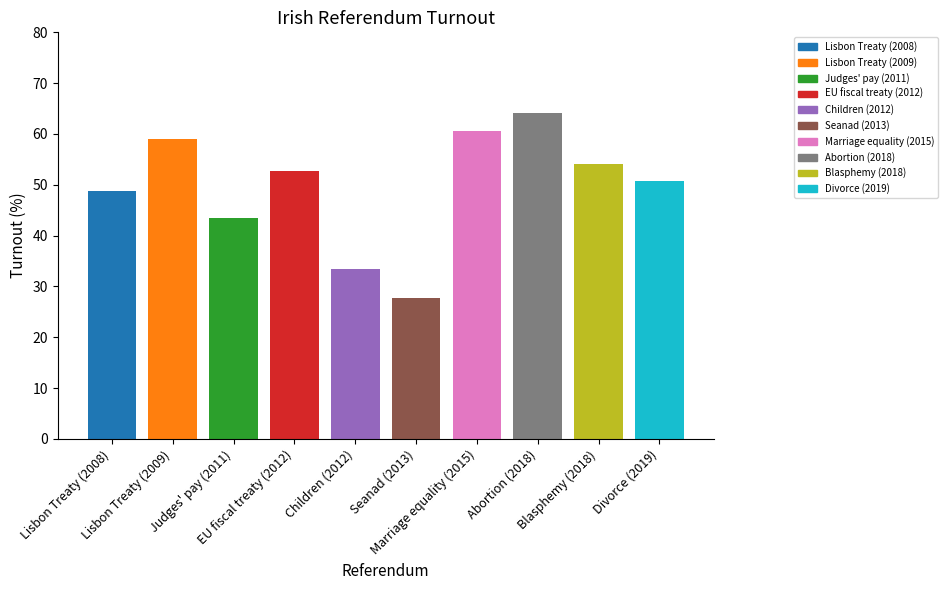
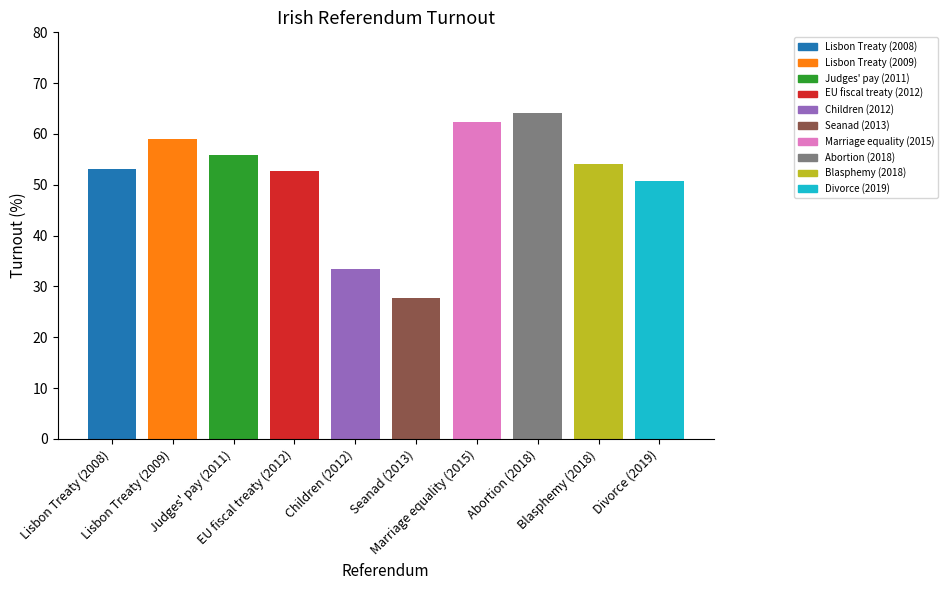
Lisbon Treaty (2008): 49 -> 53
Judges' pay (2011): 44 -> 56
Marriage equality (2015): 61 -> 62
